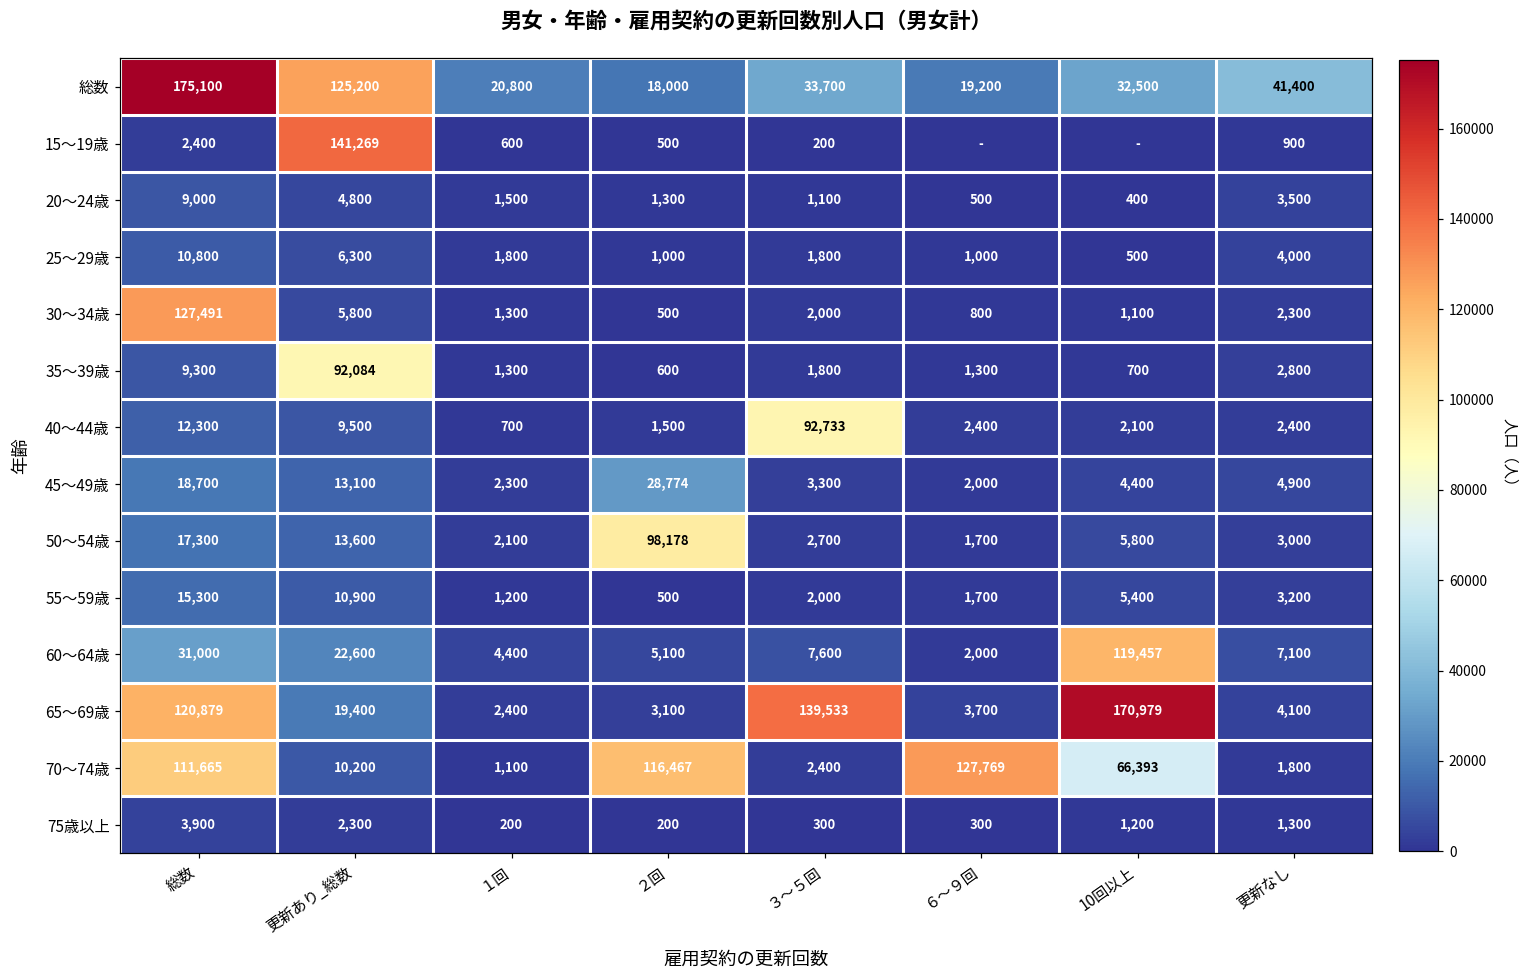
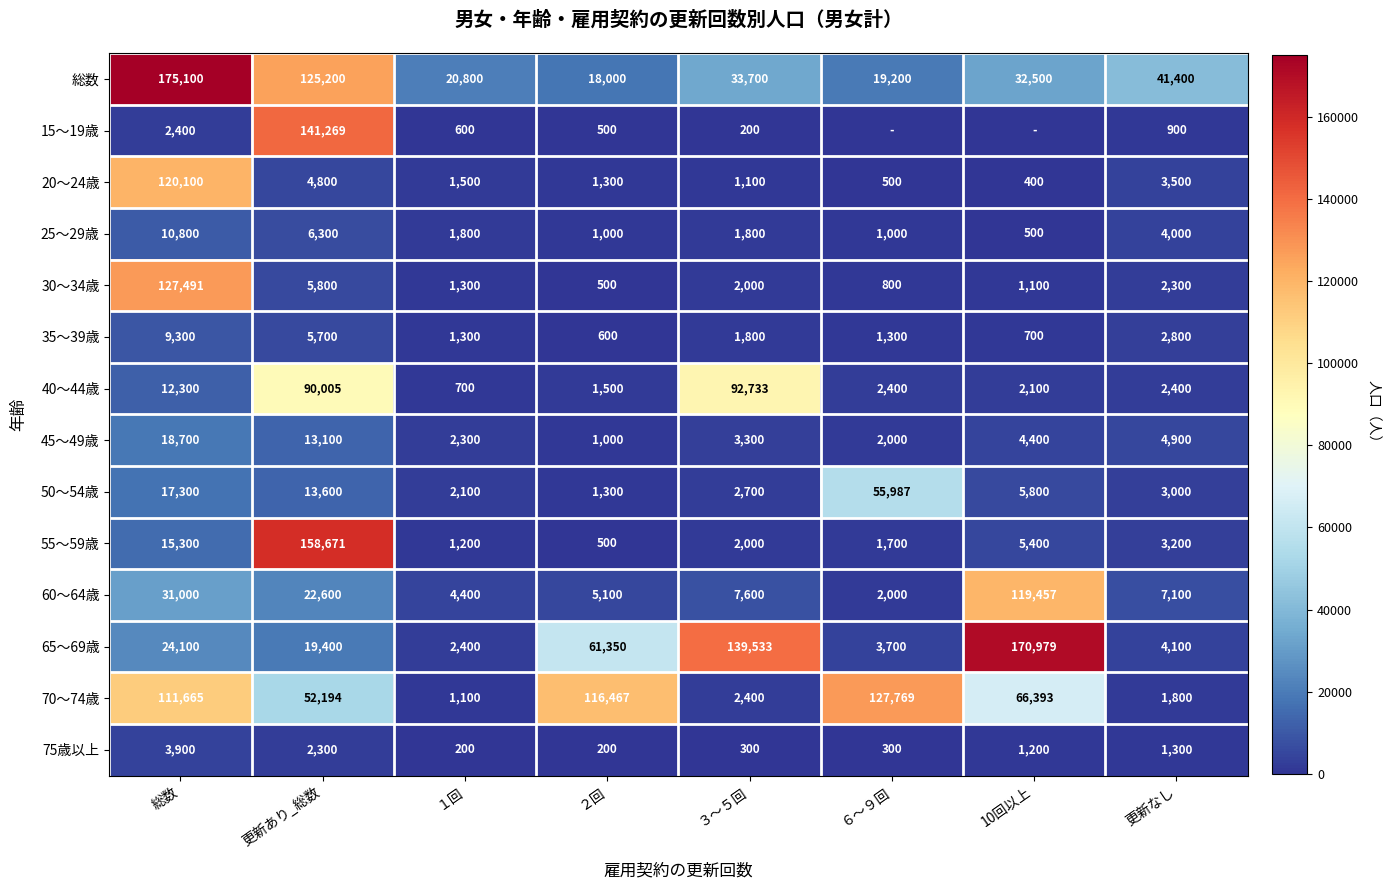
20～24歳, 総数: 9,000 -> 120,100
35～39歳, 更新あり_総数: 92,084 -> 5,700
40～44歳, 更新あり_総数: 9,500 -> 90,005
45～49歳, ２回: 28,774 -> 1,000
50～54歳, ２回: 98,178 -> 1,300
50～54歳, ６～９回: 1,700 -> 55,987
55～59歳, 更新あり_総数: 10,900 -> 158,671
65～69歳, 総数: 120,879 -> 24,100
65～69歳, ２回: 3,100 -> 61,350
70～74歳, 更新あり_総数: 10,200 -> 52,194
